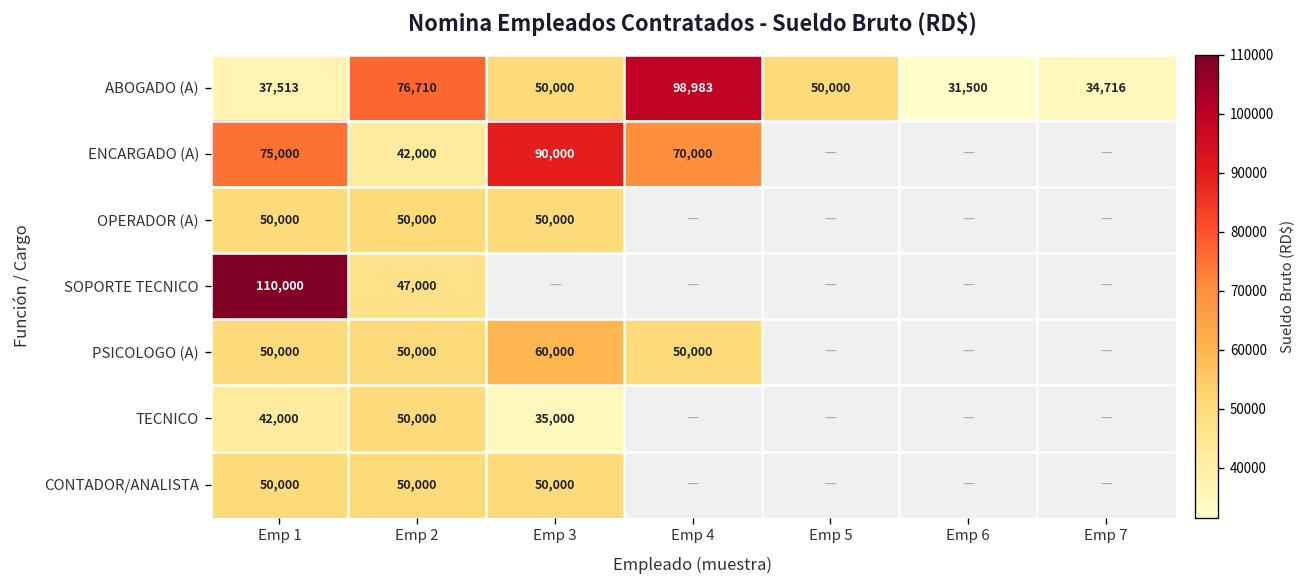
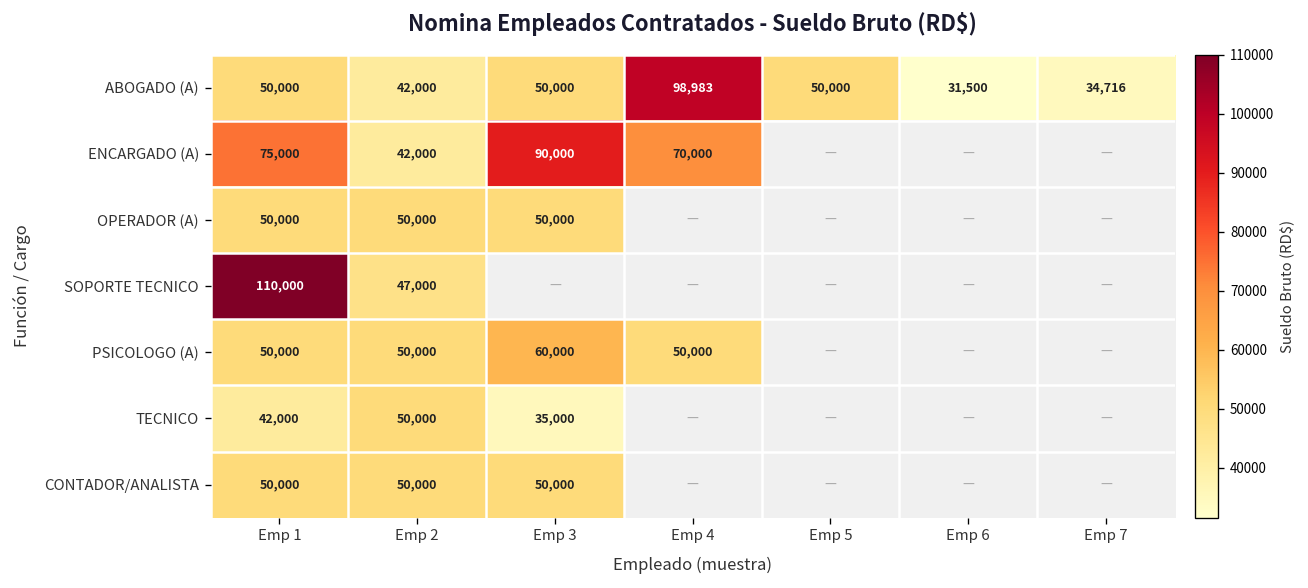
ABOGADO (A), Emp 1: 37,513 -> 50,000
ABOGADO (A), Emp 2: 76,710 -> 42,000
